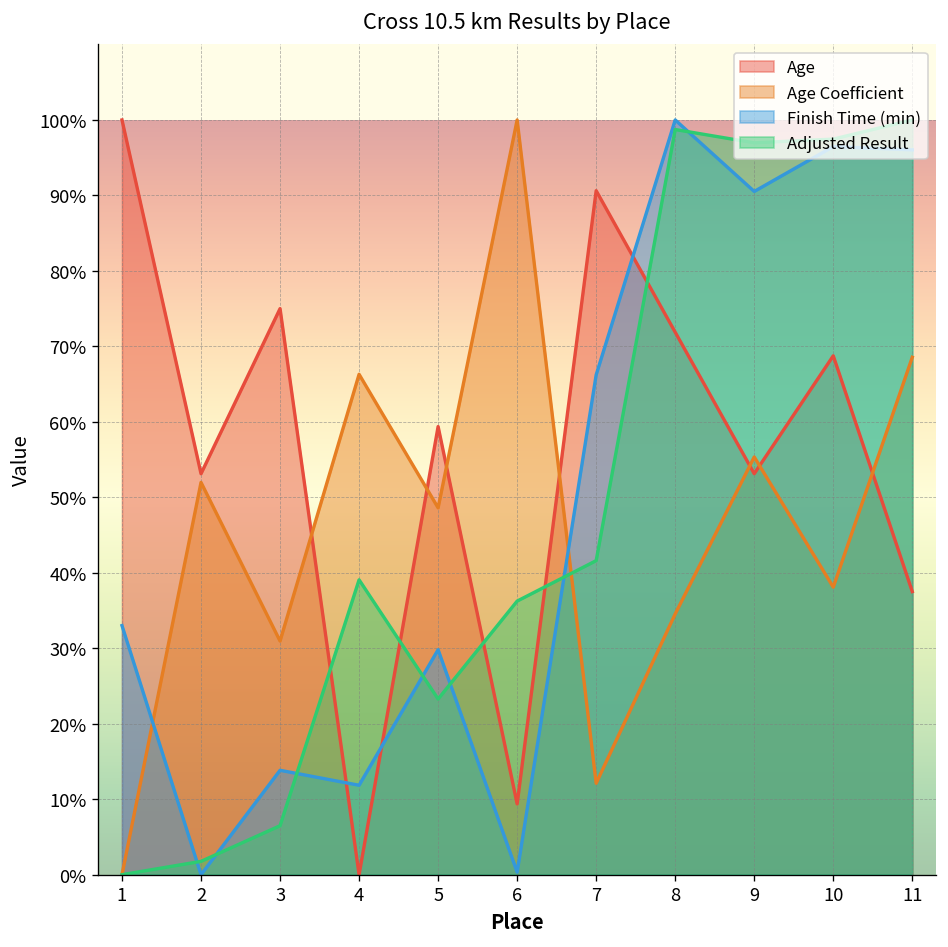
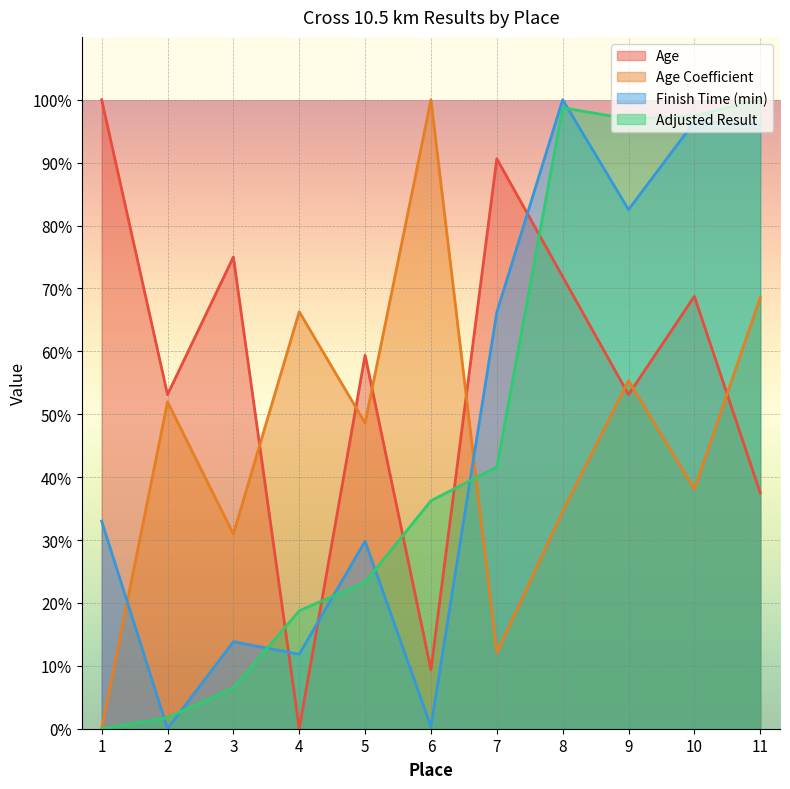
Adjusted Result, 4: 39% -> 19%
Finish Time (min), 9: 91% -> 83%
